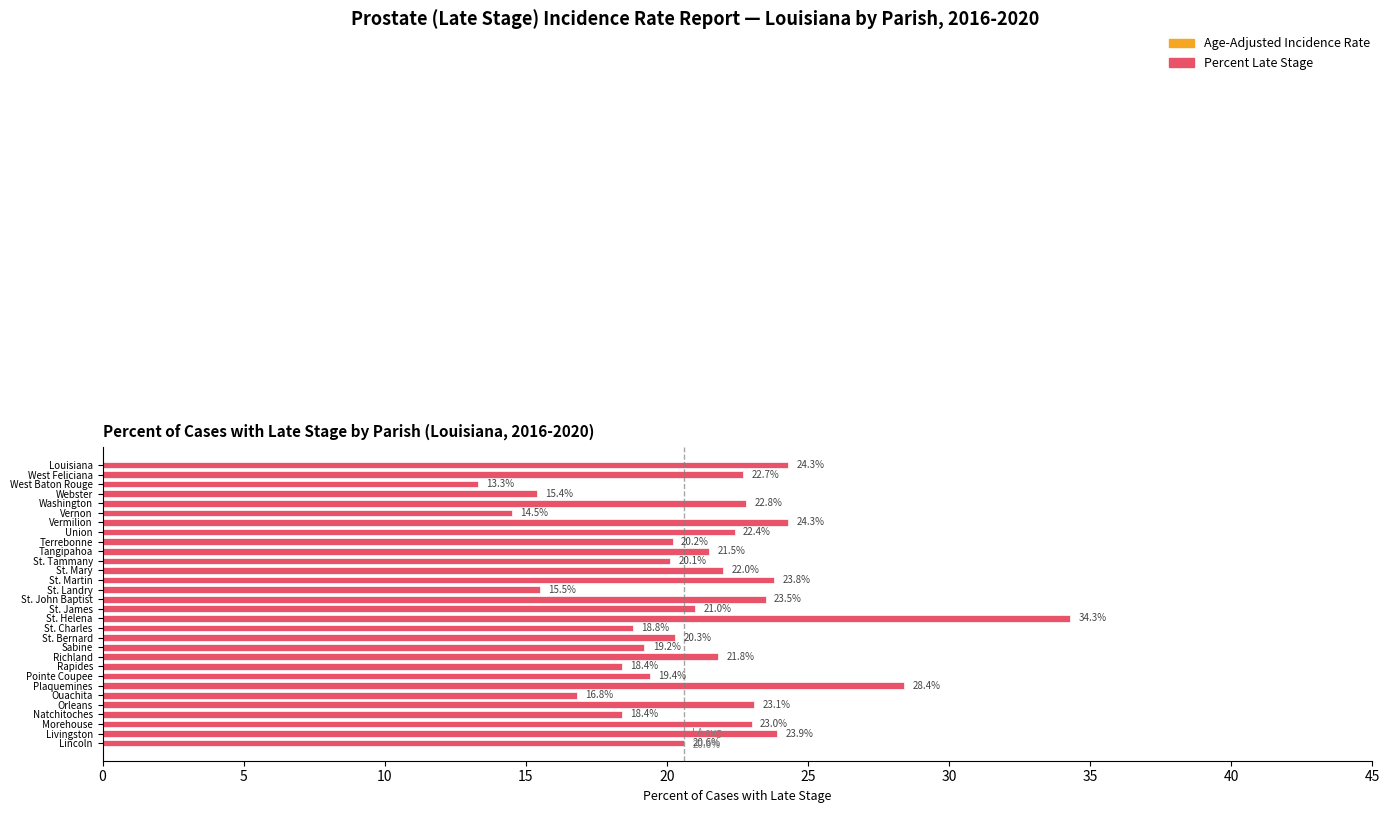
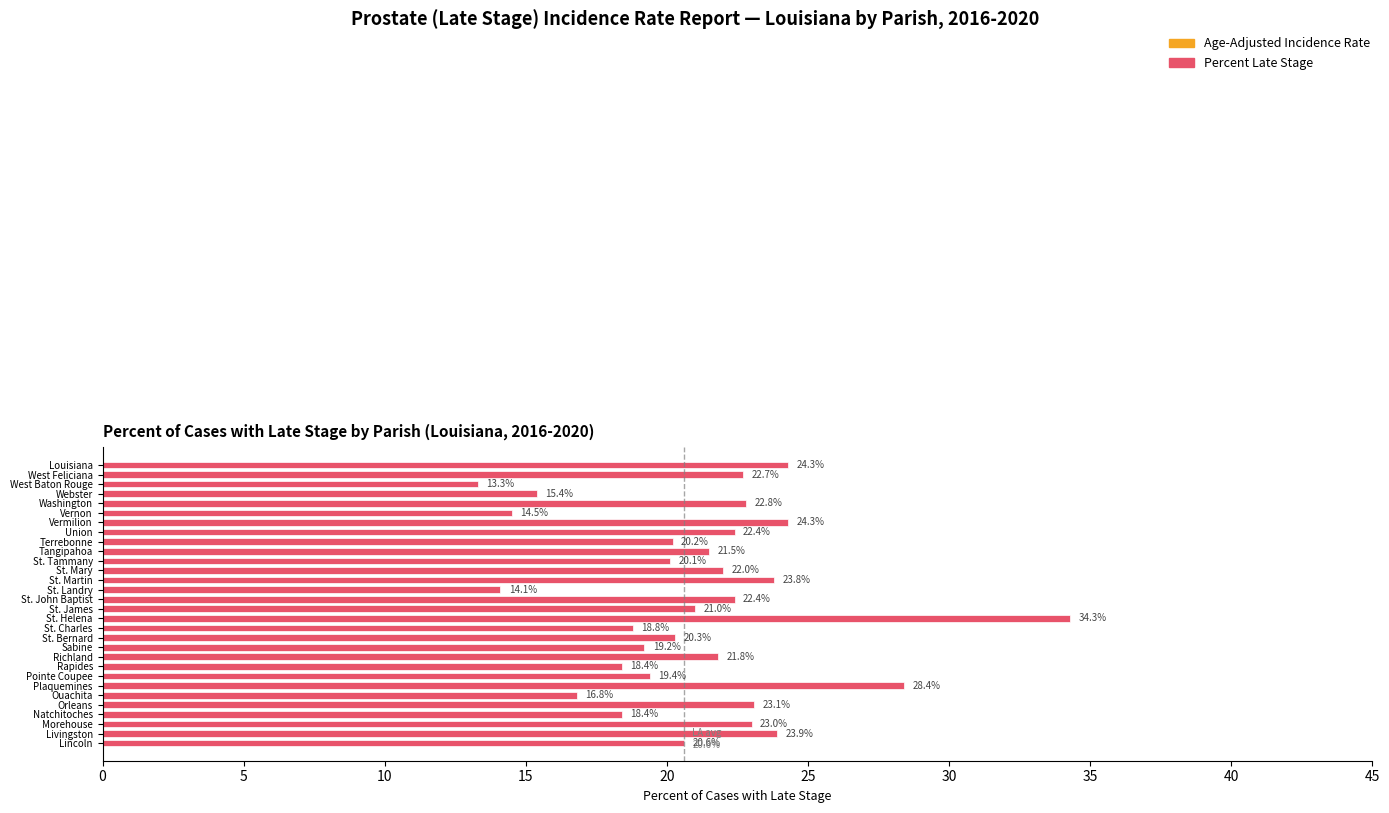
Percent of Cases with Late Stage by Parish (Louisiana, 2016-2020), St. Landry: 15.5% -> 14.1%
Percent of Cases with Late Stage by Parish (Louisiana, 2016-2020), St. John Baptist: 23.5% -> 22.4%
